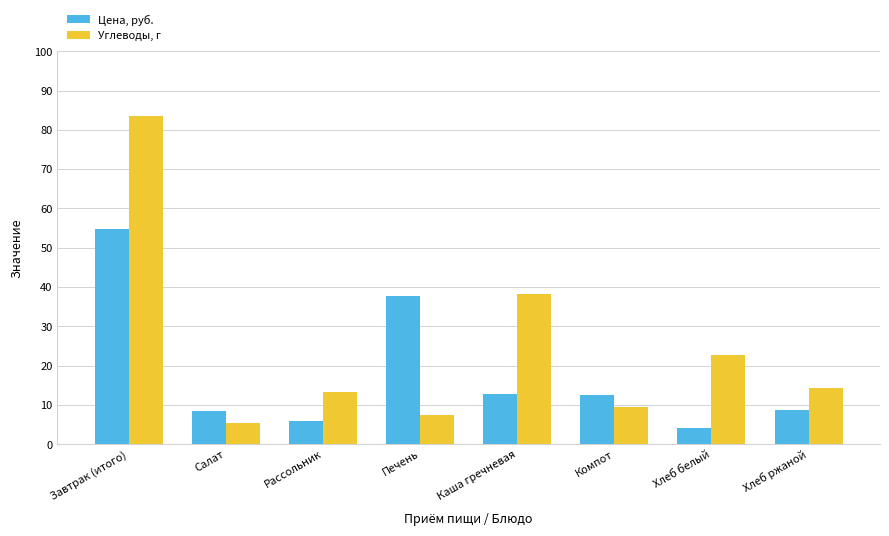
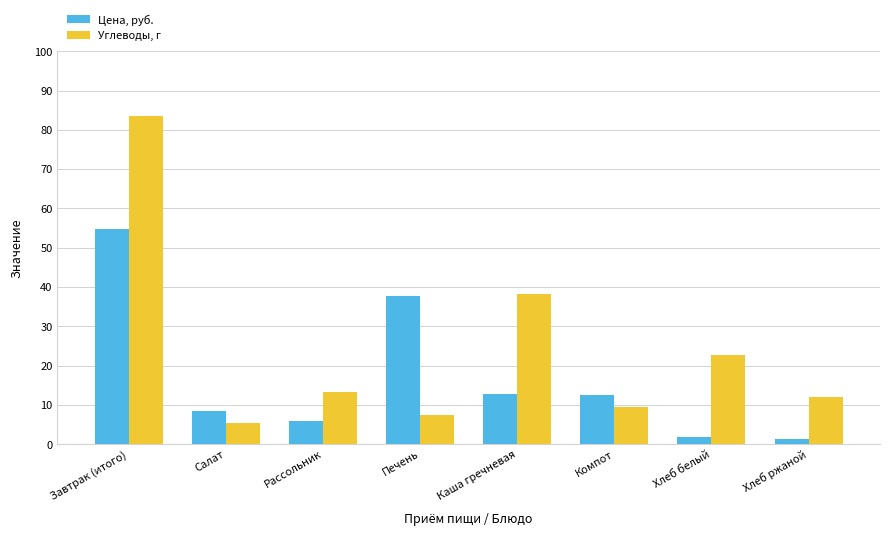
Цена, руб., Хлеб белый: 4 -> 2
Цена, руб., Хлеб ржаной: 9 -> 1
Углеводы, г, Хлеб ржаной: 14 -> 12
